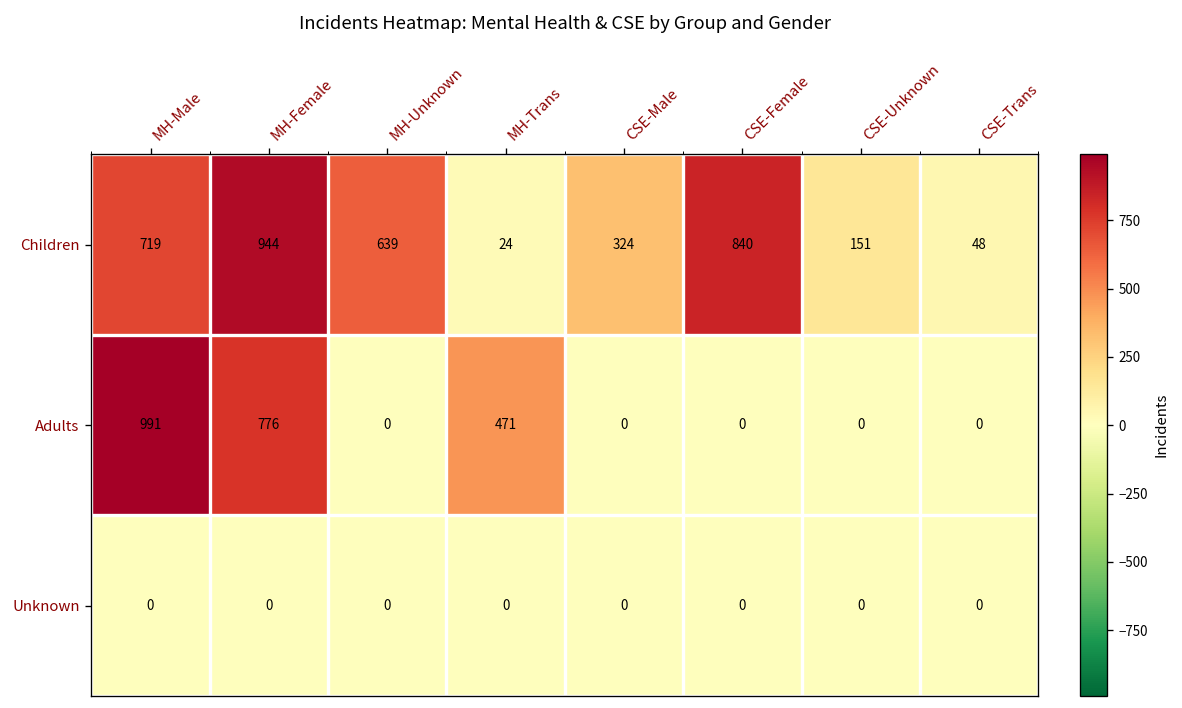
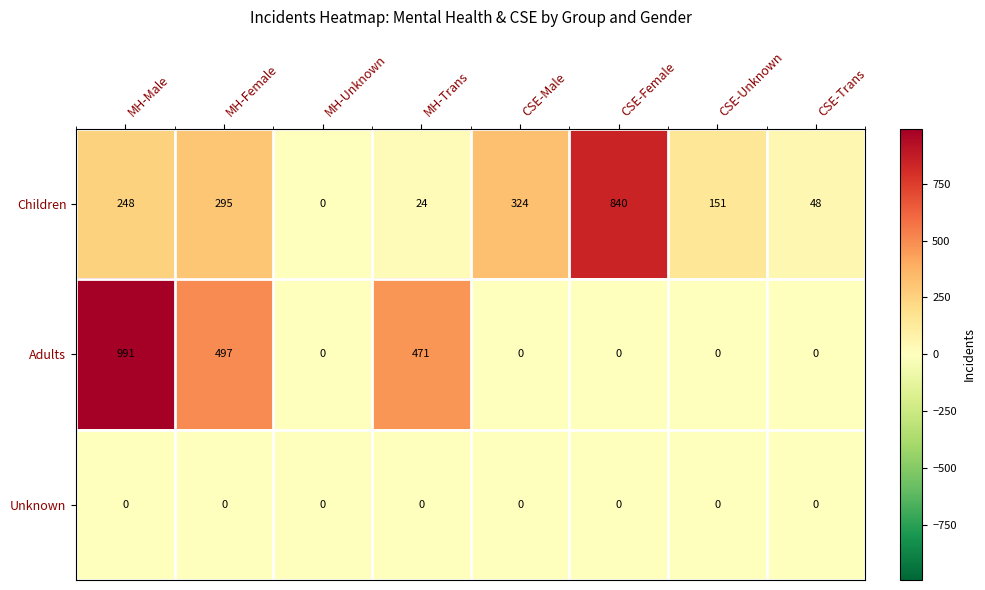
Children, MH-Male: 719 -> 248
Children, MH-Female: 944 -> 295
Children, MH-Unknown: 639 -> 0
Adults, MH-Female: 776 -> 497
